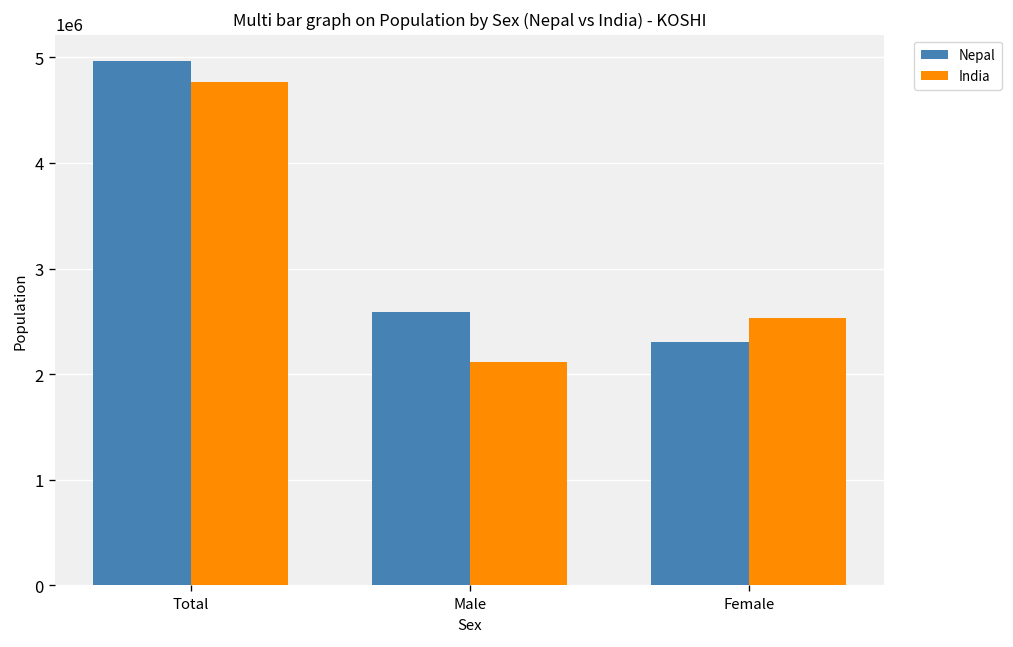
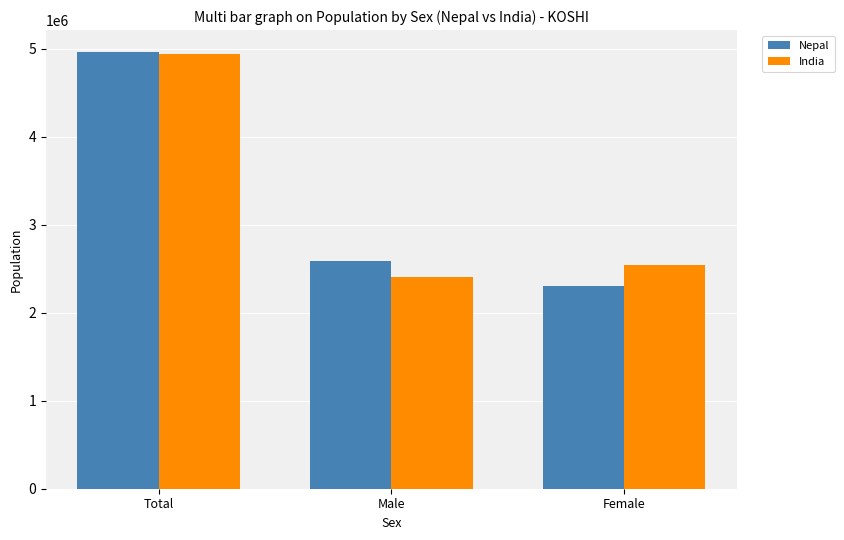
India, Total: 4800000 -> 4900000
India, Male: 2100000 -> 2400000
